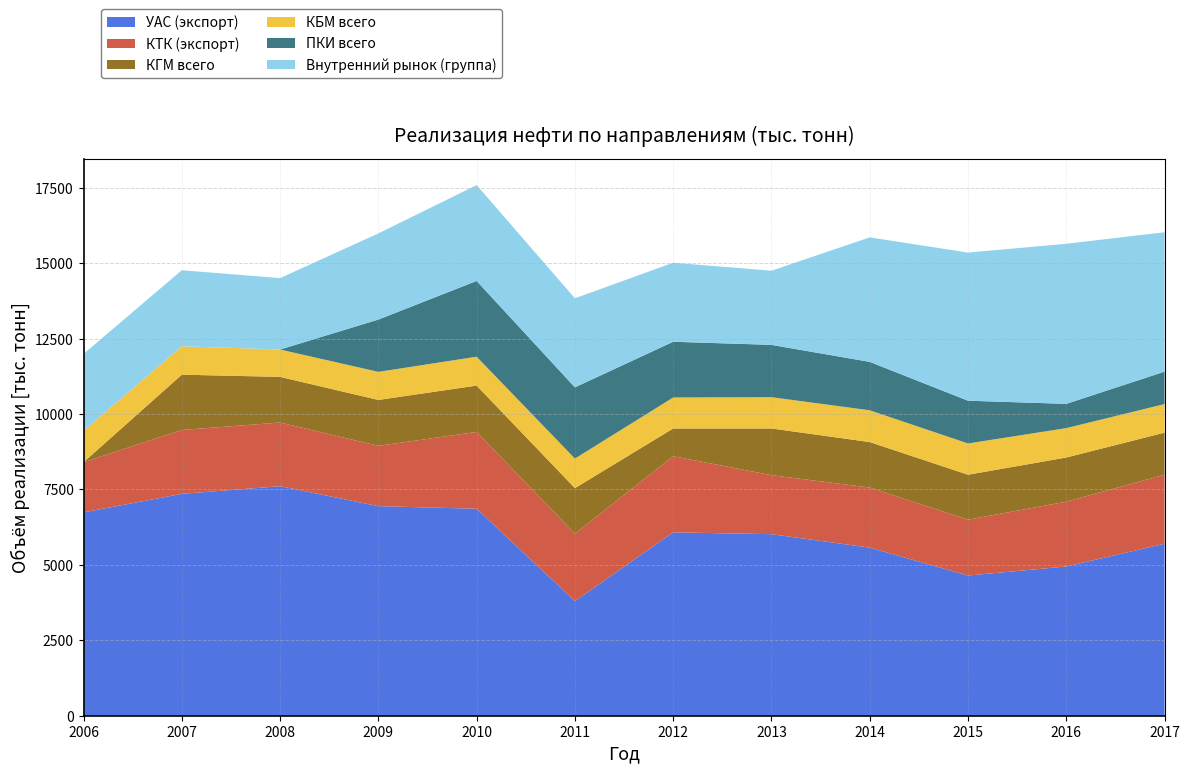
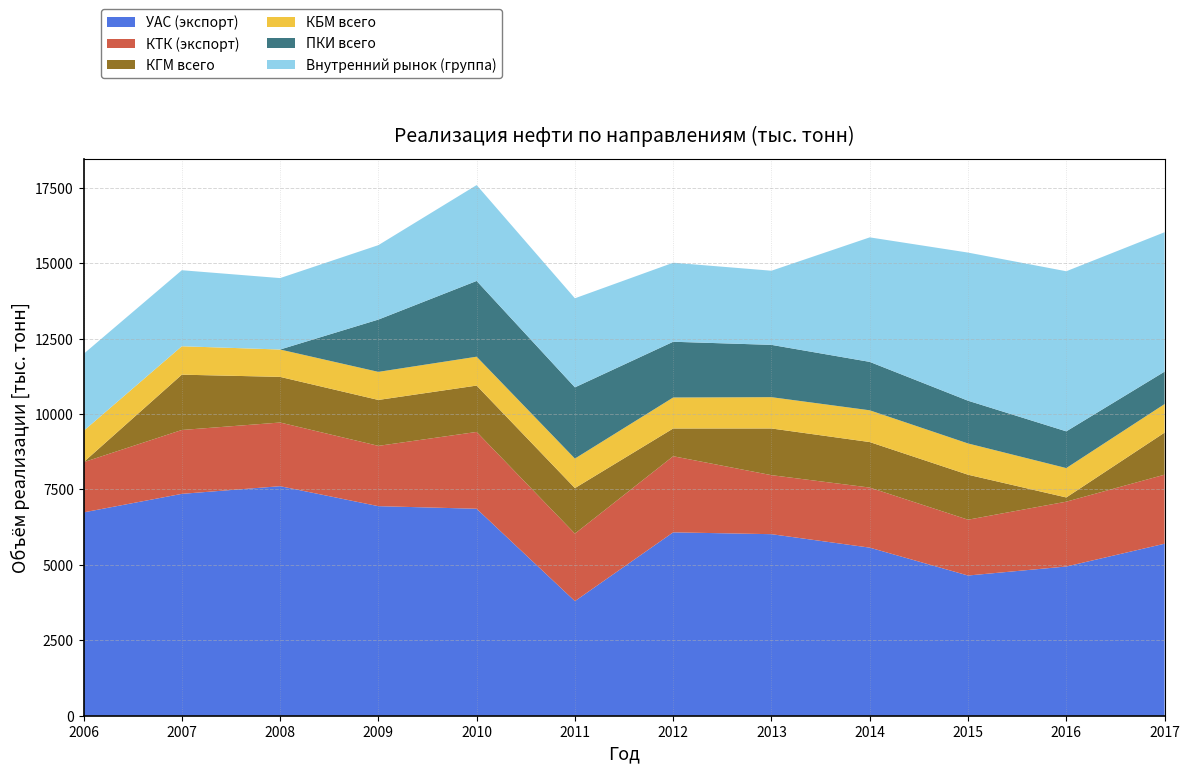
Внутренний рынок (группа), 2009: 2900 -> 2500
КГМ всего, 2016: 1500 -> 100
ПКИ всего, 2016: 800 -> 1200
